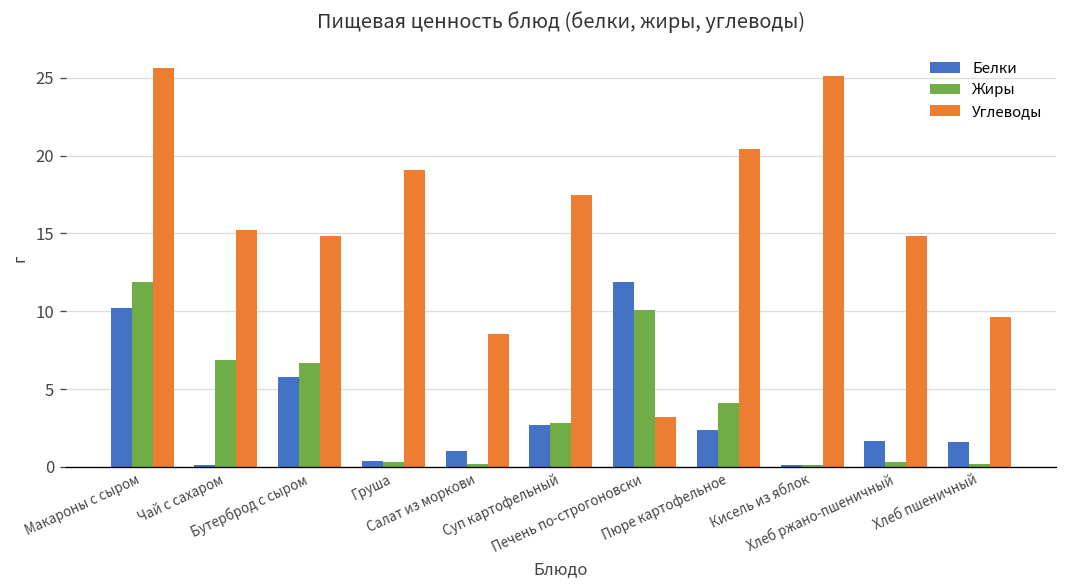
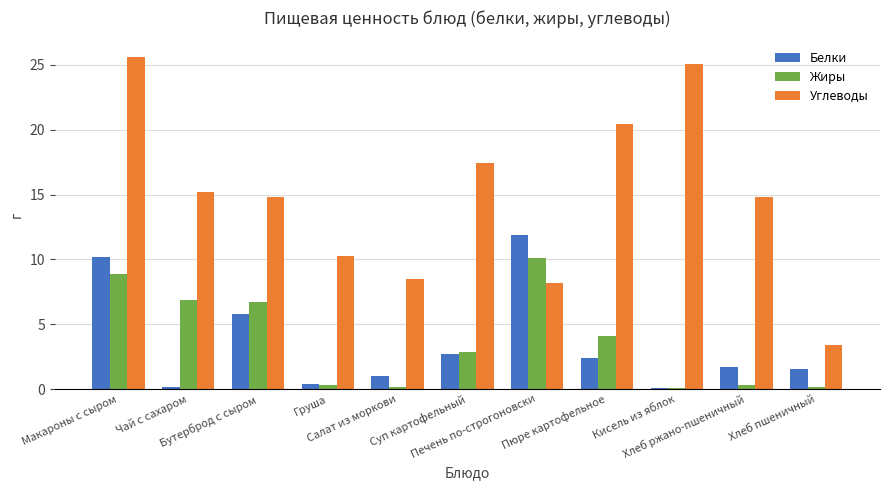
Жиры, Макароны с сыром: 11.9 -> 8.9
Углеводы, Груша: 19.1 -> 10.3
Углеводы, Печень по-строгоновски: 3.2 -> 8.2
Углеводы, Хлеб пшеничный: 9.7 -> 3.4
